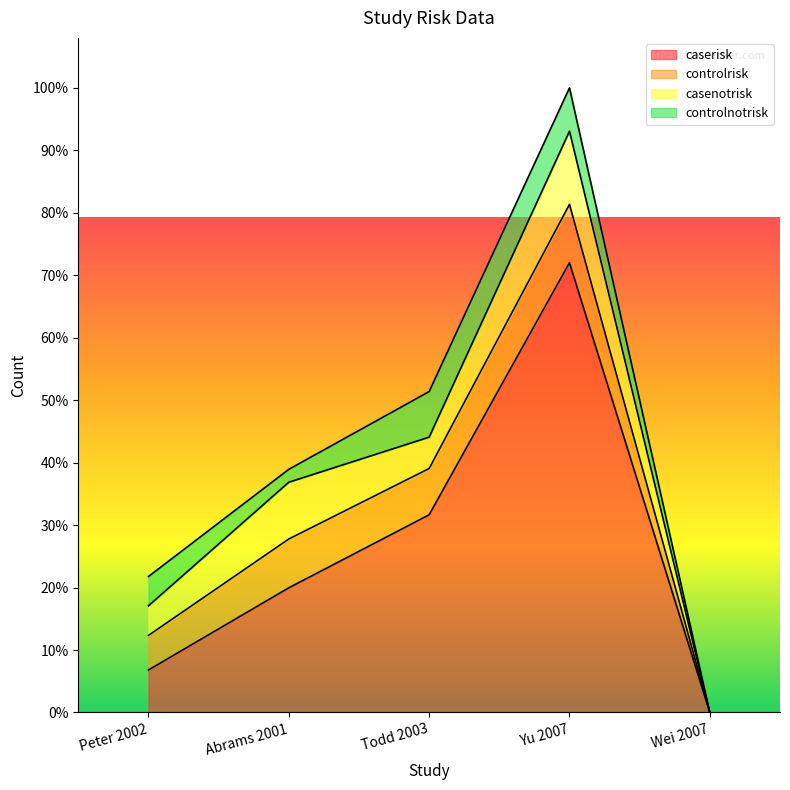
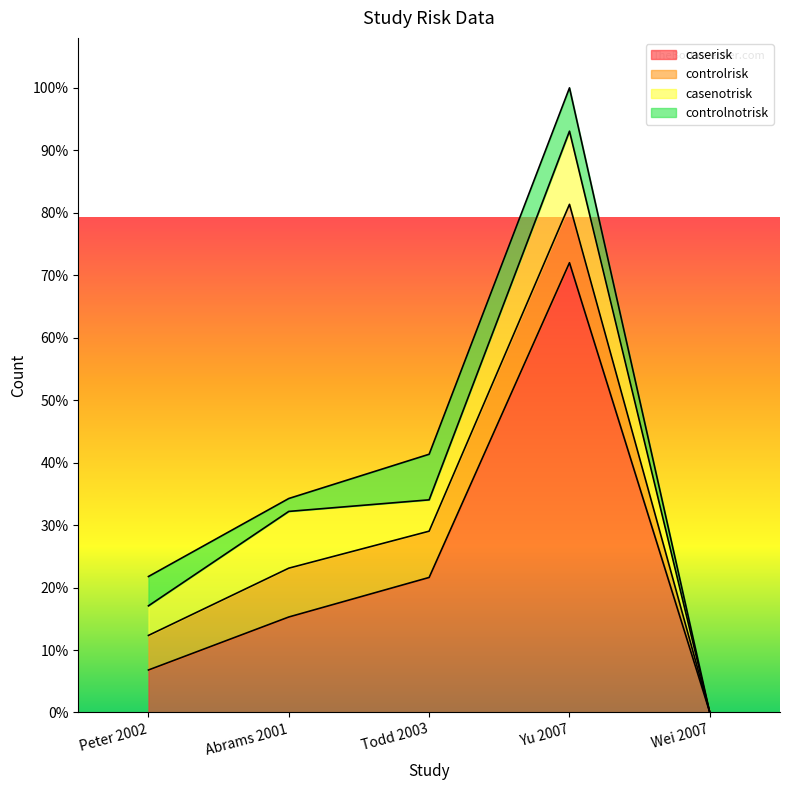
caserisk, Abrams 2001: 20% -> 15%
caserisk, Todd 2003: 32% -> 22%
